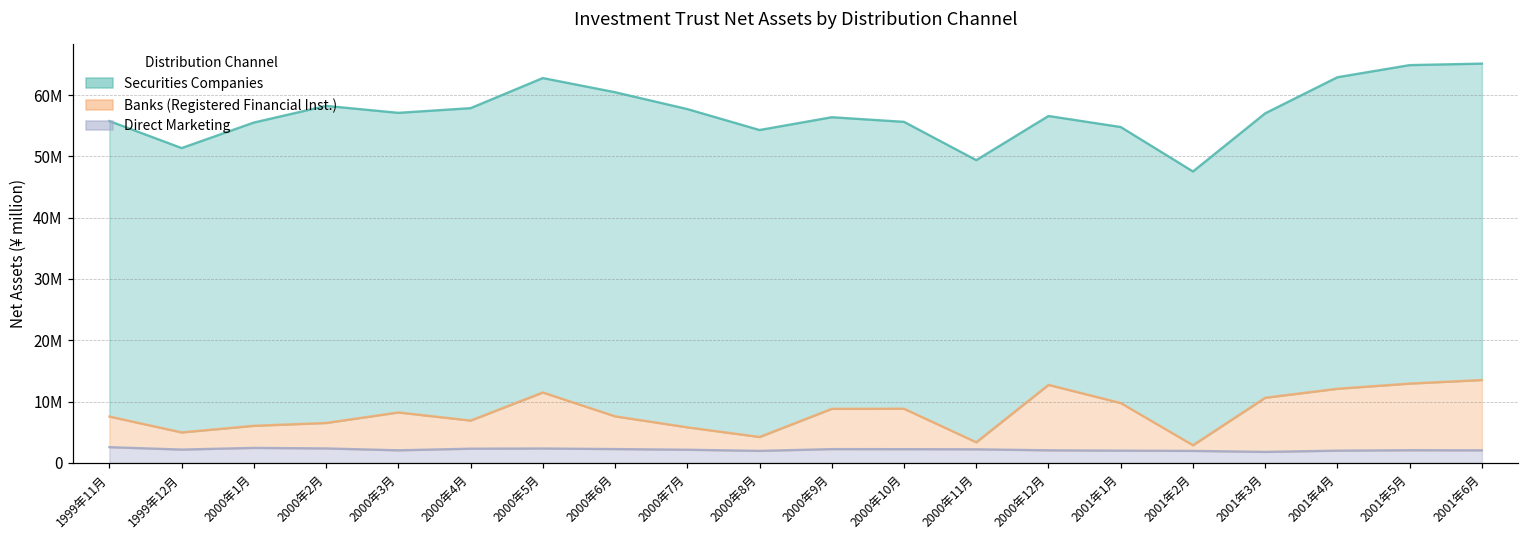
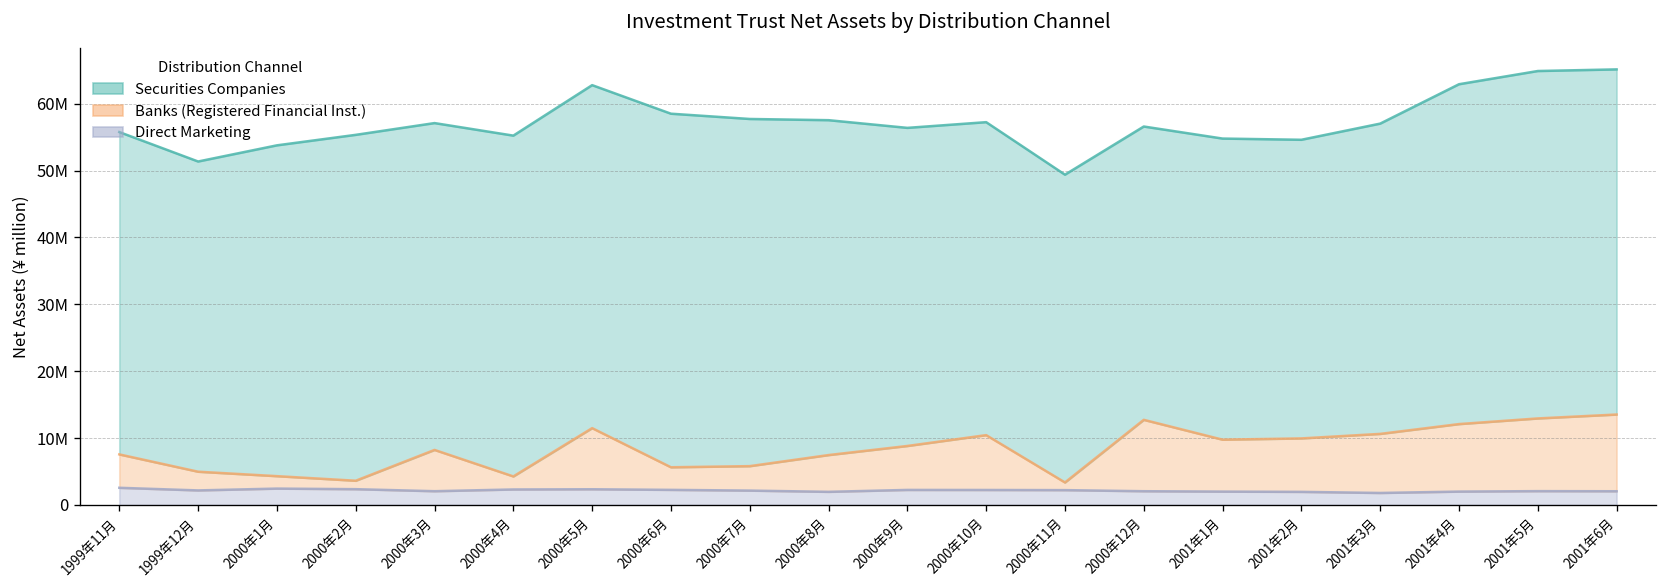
Banks (Registered Financial Inst.), 2000年1月: 4000000 -> 2000000
Banks (Registered Financial Inst.), 2000年2月: 4000000 -> 1000000
Banks (Registered Financial Inst.), 2000年4月: 5000000 -> 2000000
Banks (Registered Financial Inst.), 2000年6月: 5000000 -> 3000000
Banks (Registered Financial Inst.), 2000年8月: 2000000 -> 5000000
Banks (Registered Financial Inst.), 2000年10月: 7000000 -> 8000000
Banks (Registered Financial Inst.), 2001年2月: 1000000 -> 8000000
